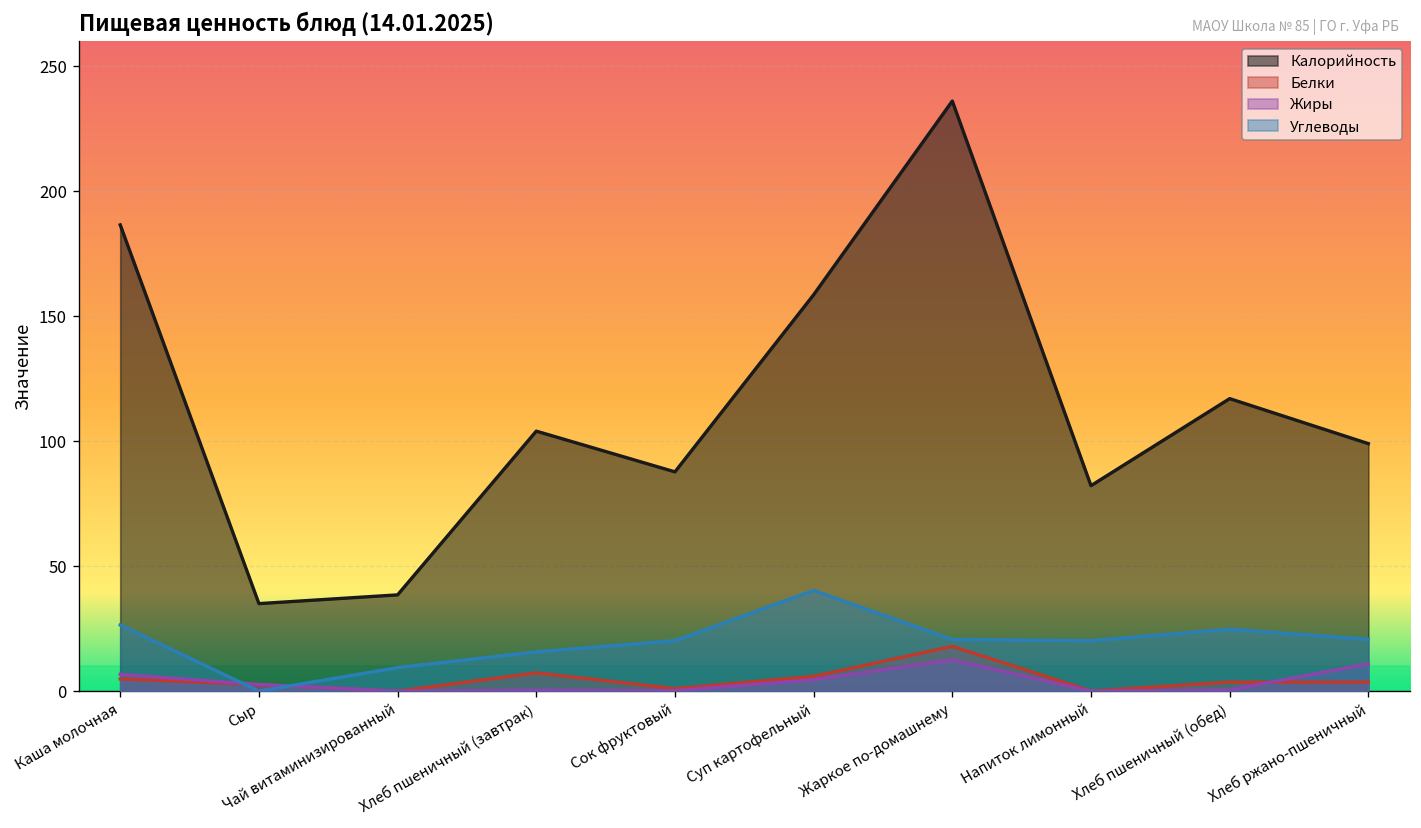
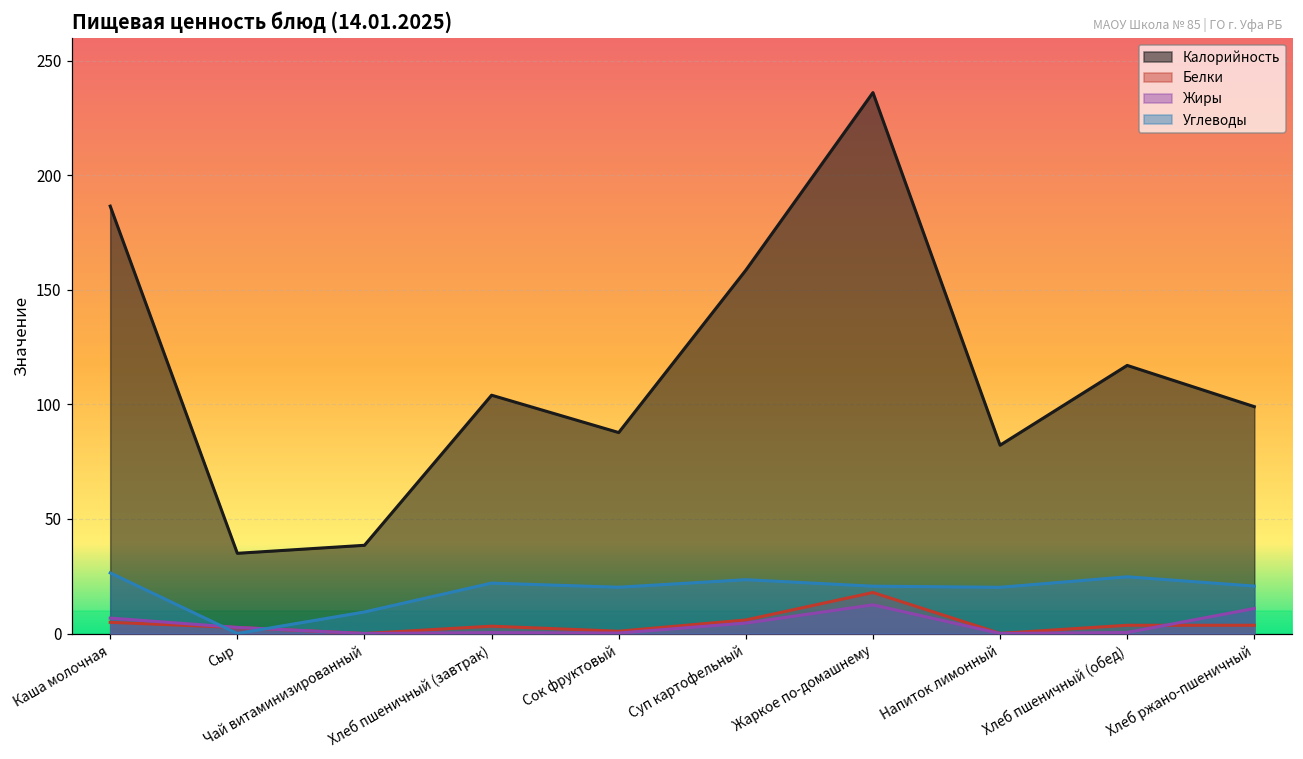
Белки, Хлеб пшеничный (завтрак): 7 -> 3
Углеводы, Хлеб пшеничный (завтрак): 16 -> 22
Углеводы, Суп картофельный: 40 -> 23
